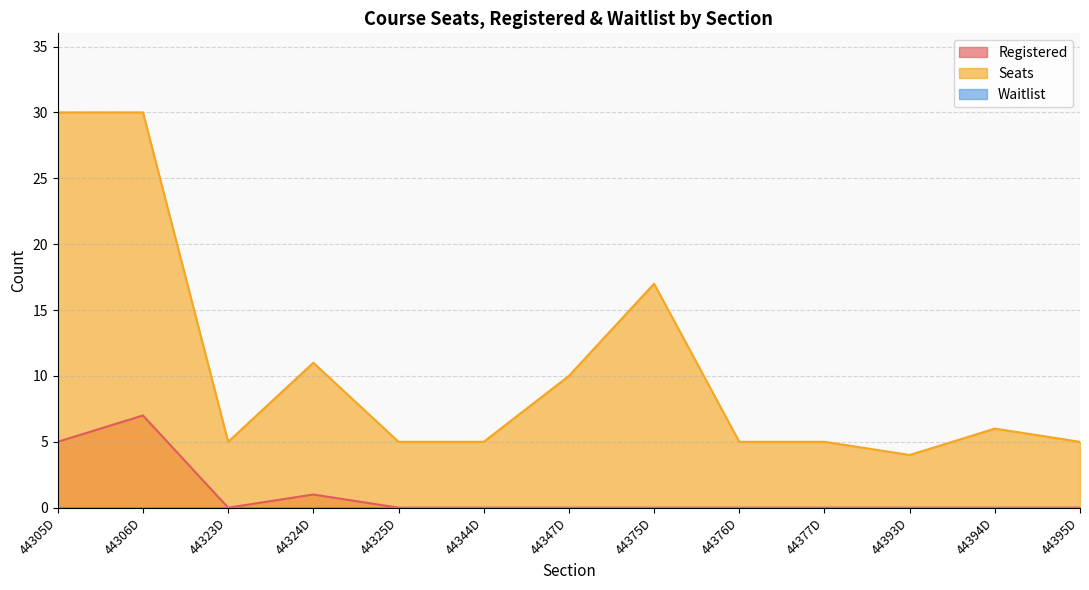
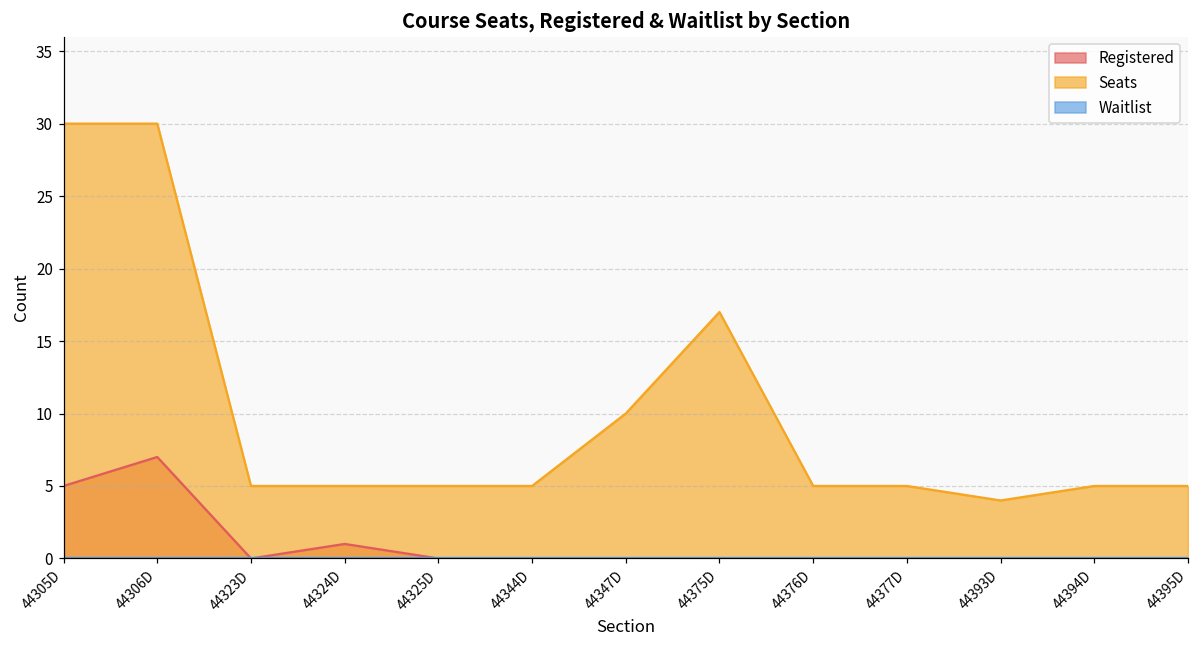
Seats, 44324D: 11 -> 5
Seats, 44394D: 6 -> 5
